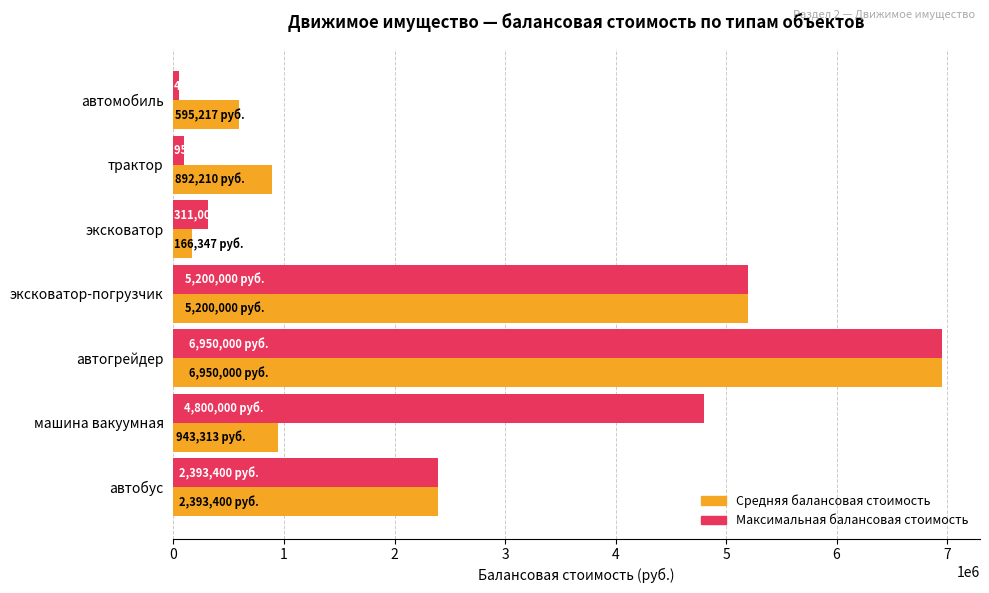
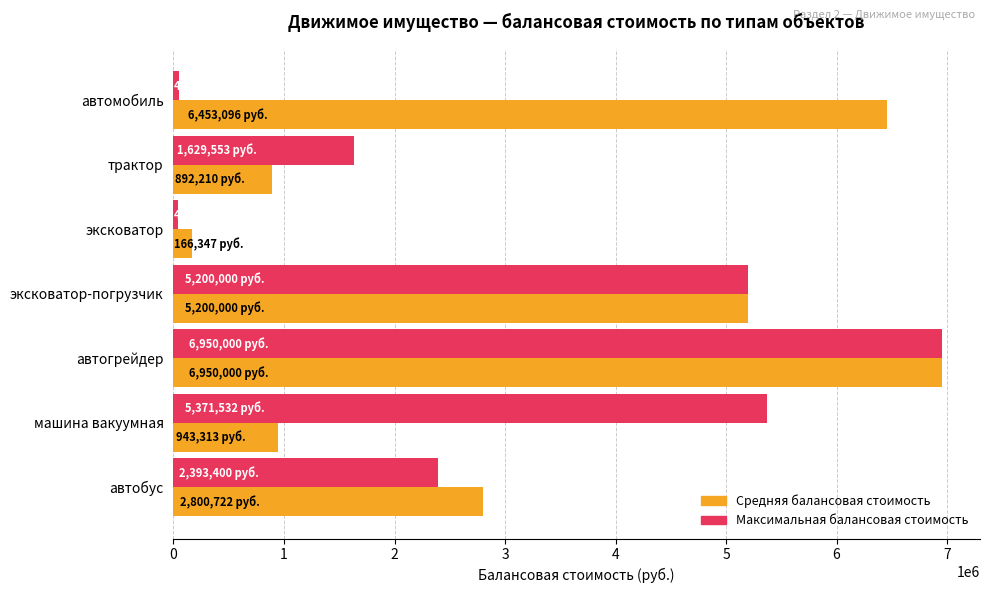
Средняя балансовая стоимость, автомобиль: 595,217 -> 6,453,096
Максимальная балансовая стоимость, трактор: 100000 -> 1630000
Максимальная балансовая стоимость, эксковатор: 310000 -> 50000
Максимальная балансовая стоимость, машина вакуумная: 4,800,000 -> 5,371,532
Средняя балансовая стоимость, автобус: 2,393,400 -> 2,800,722
